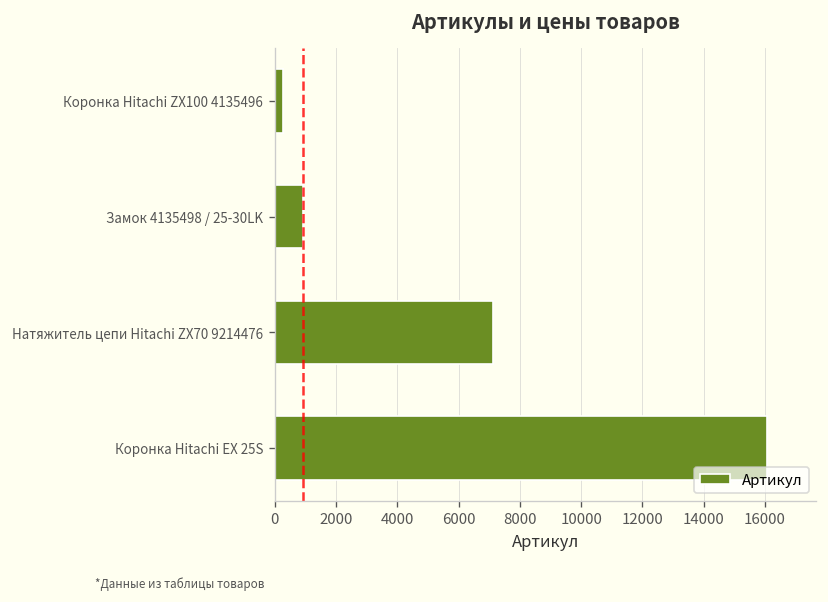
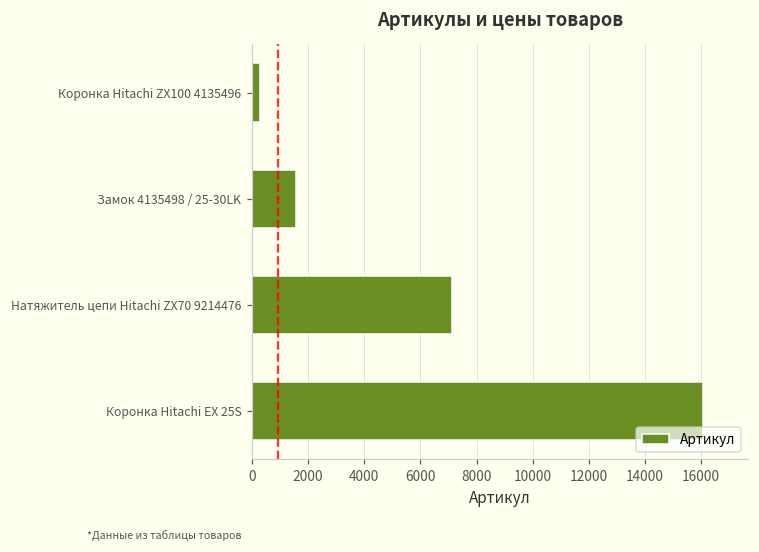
Замок 4135498 / 25-30LK: 900 -> 1600
